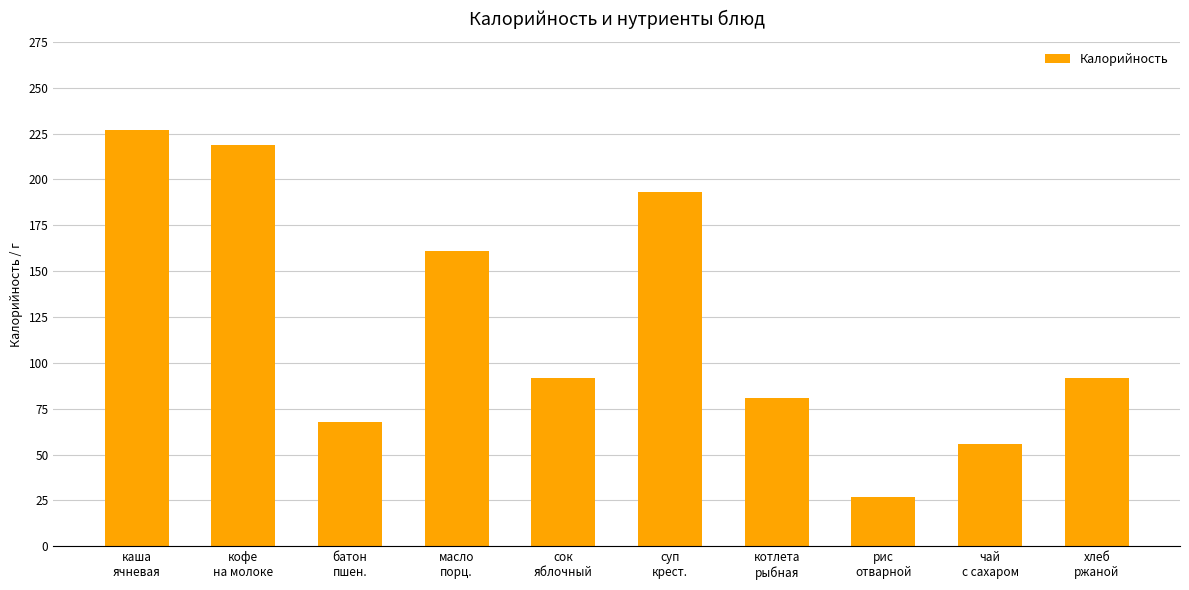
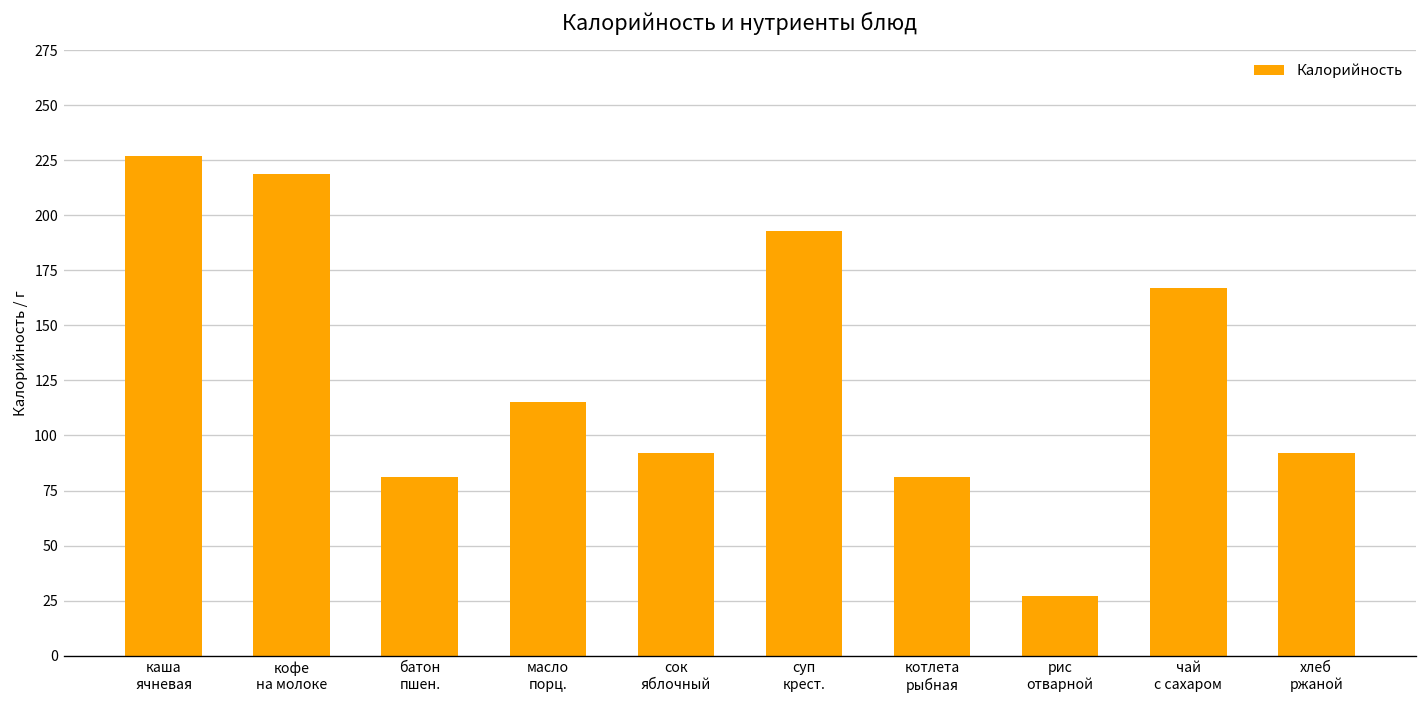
батон пшен.: 68 -> 81
масло порц.: 161 -> 115
чай с сахаром: 56 -> 167
